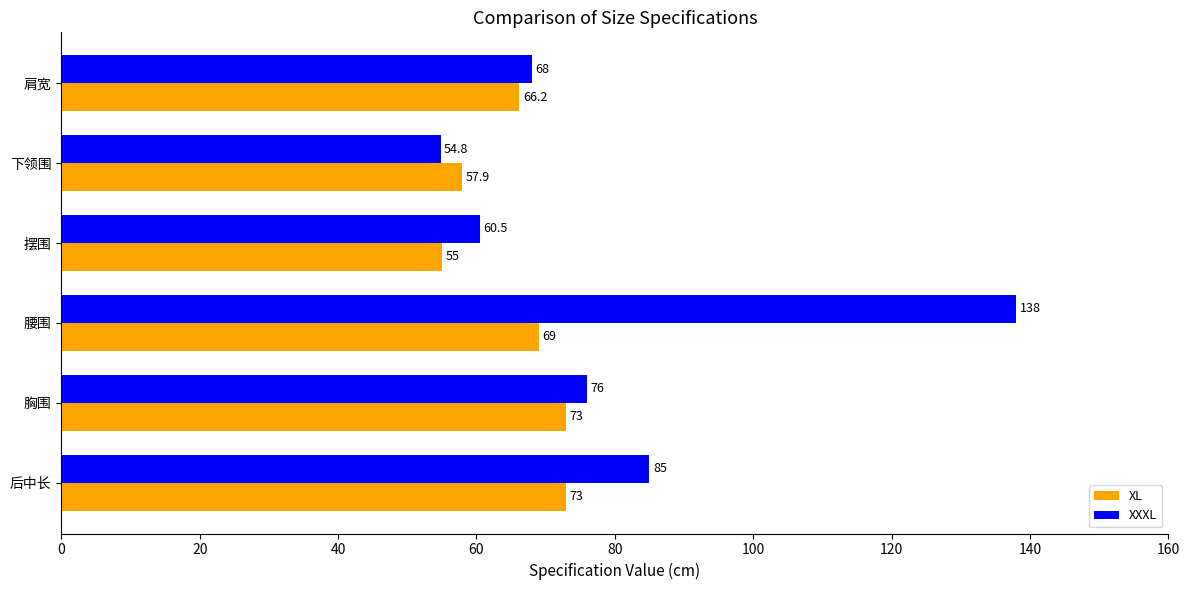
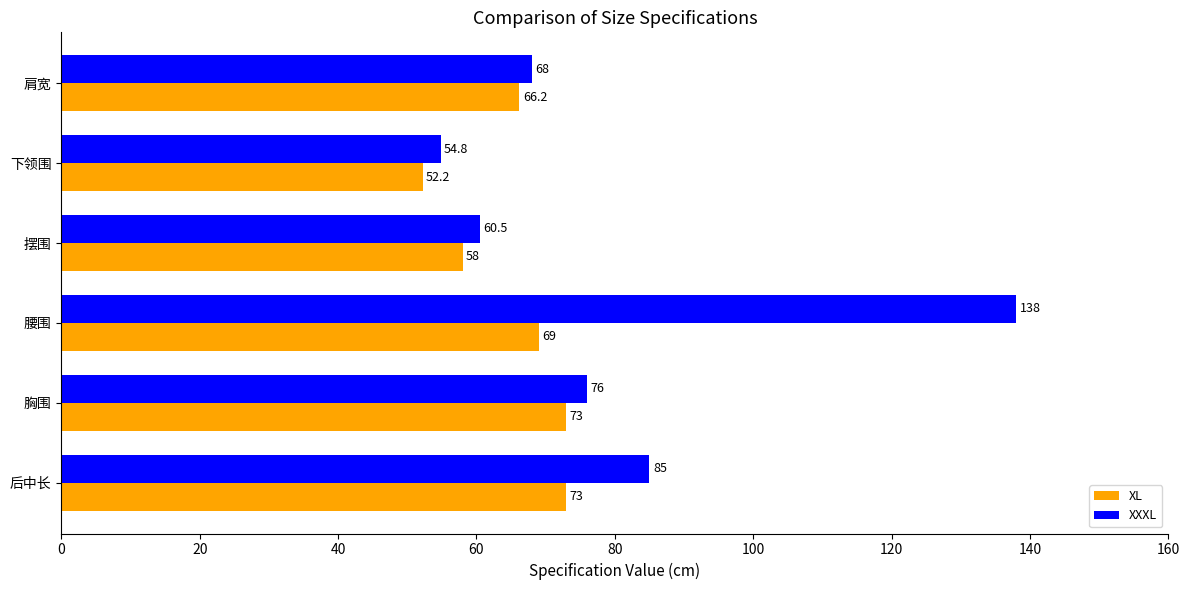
XL, 下领围: 57.9 -> 52.2
XL, 摆围: 55 -> 58
